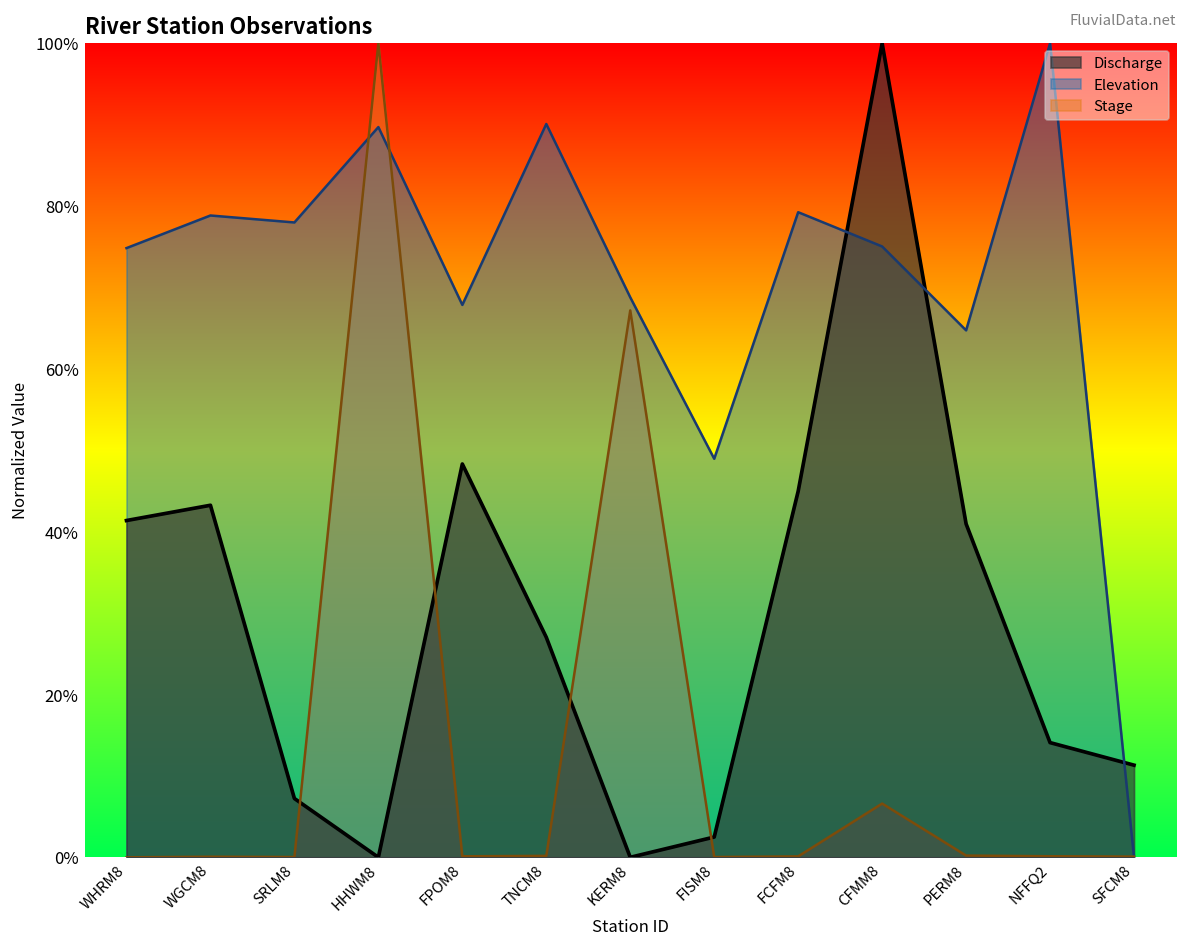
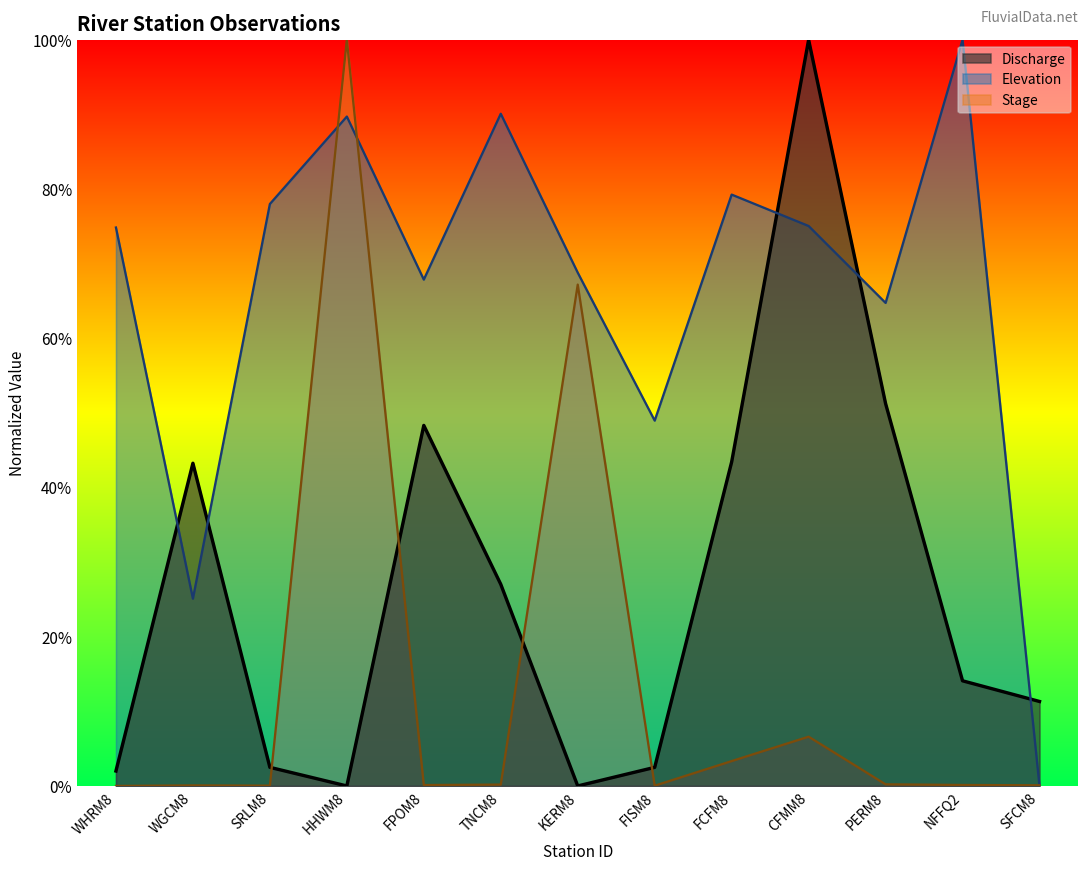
Discharge, WHRM8: 41% -> 2%
Elevation, WGCM8: 79% -> 25%
Discharge, SRLM8: 7% -> 2%
Discharge, FCFM8: 45% -> 43%
Stage, FCFM8: 0% -> 3%
Discharge, PERM8: 41% -> 51%
